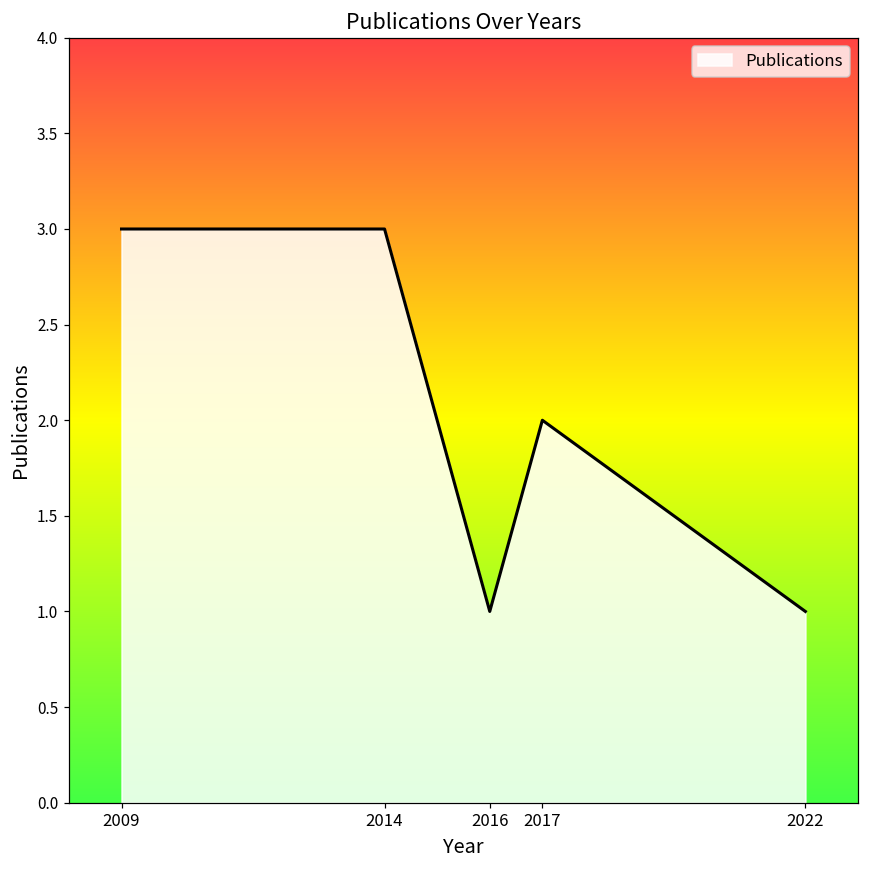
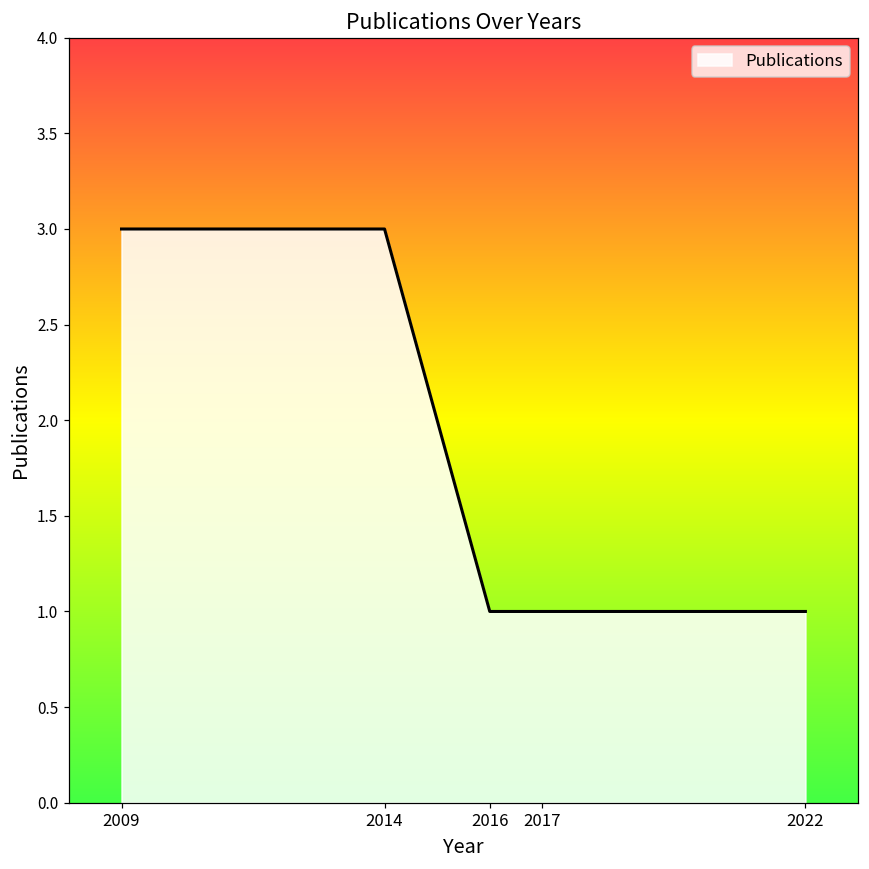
2017: 2 -> 1
